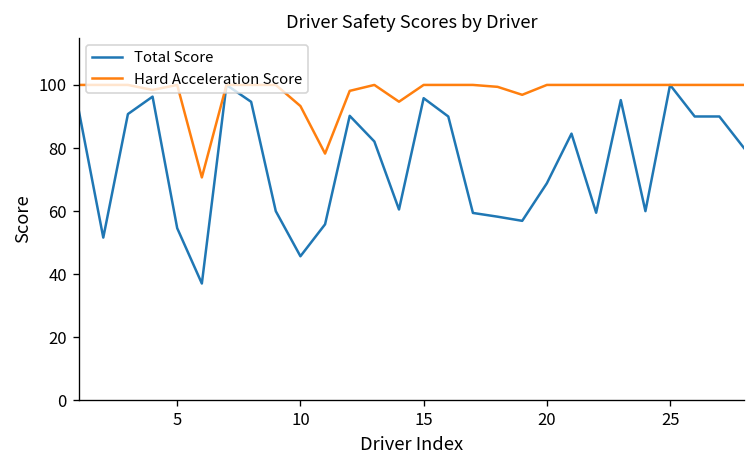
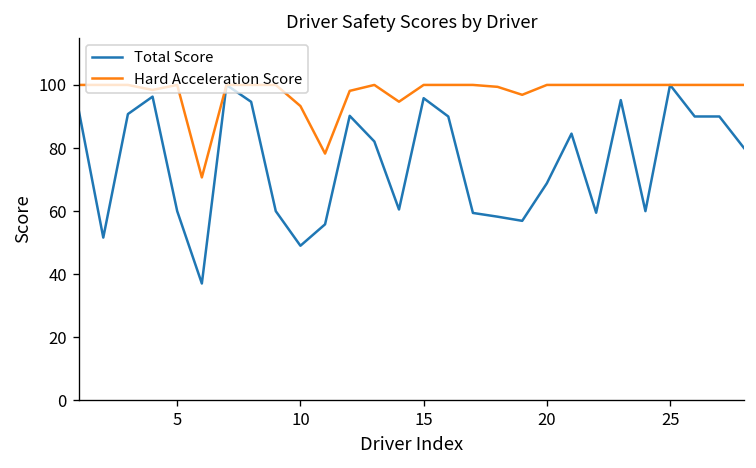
Total Score, 5: 55 -> 60
Total Score, 10: 46 -> 49
